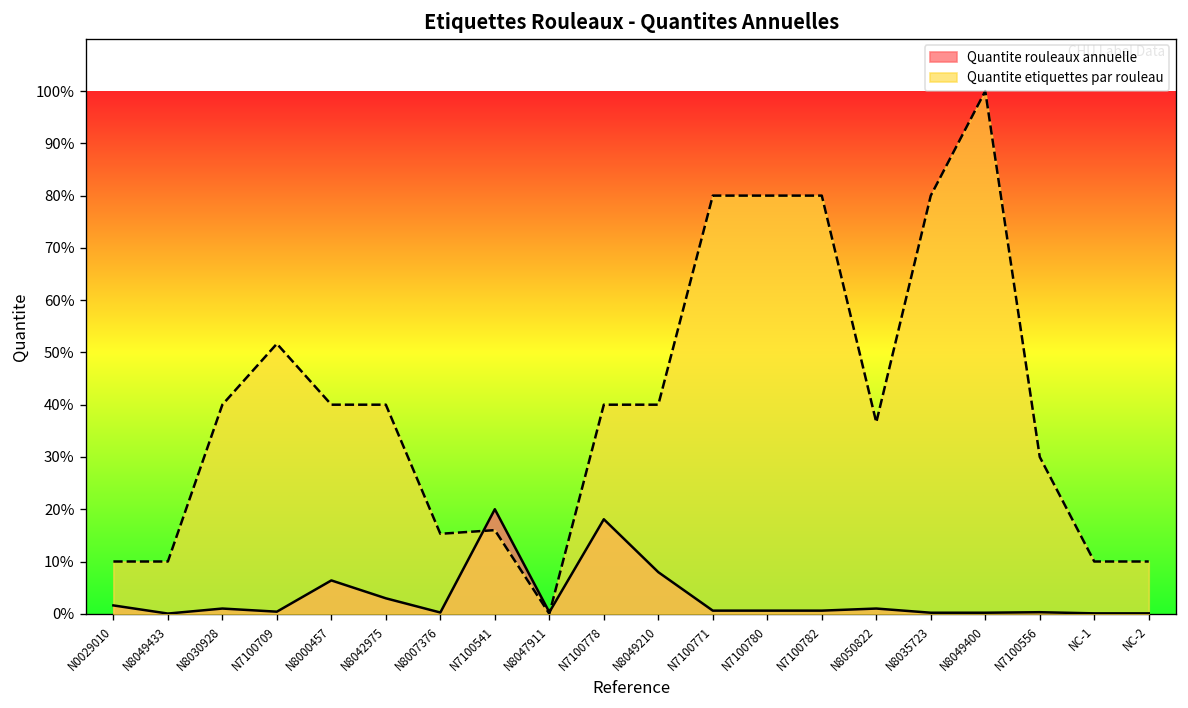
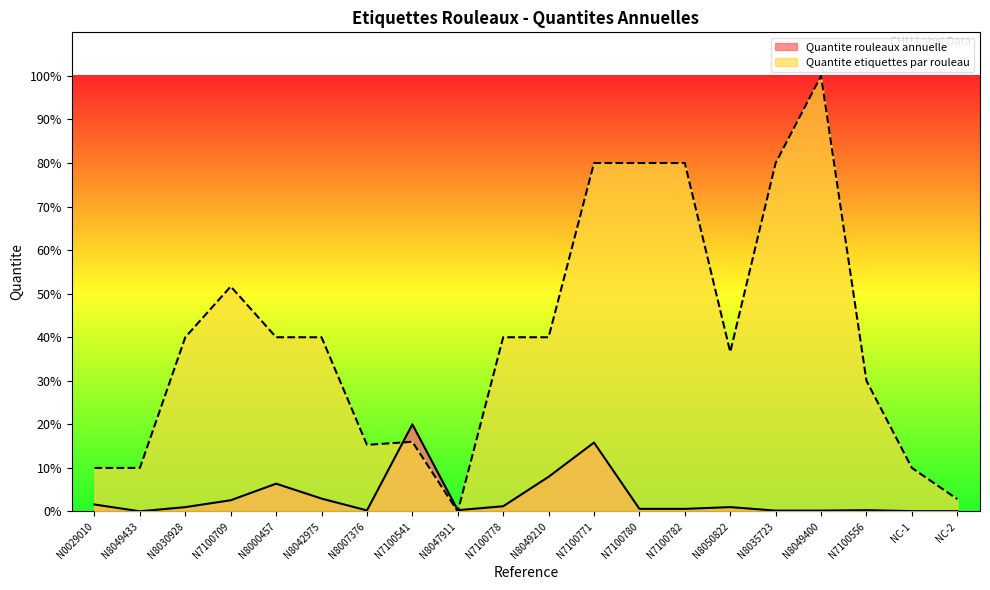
Quantite rouleaux annuelle, N7100709: 0% -> 3%
Quantite rouleaux annuelle, N7100778: 18% -> 1%
Quantite rouleaux annuelle, N7100771: 1% -> 16%
Quantite etiquettes par rouleau, NC-2: 10% -> 3%
